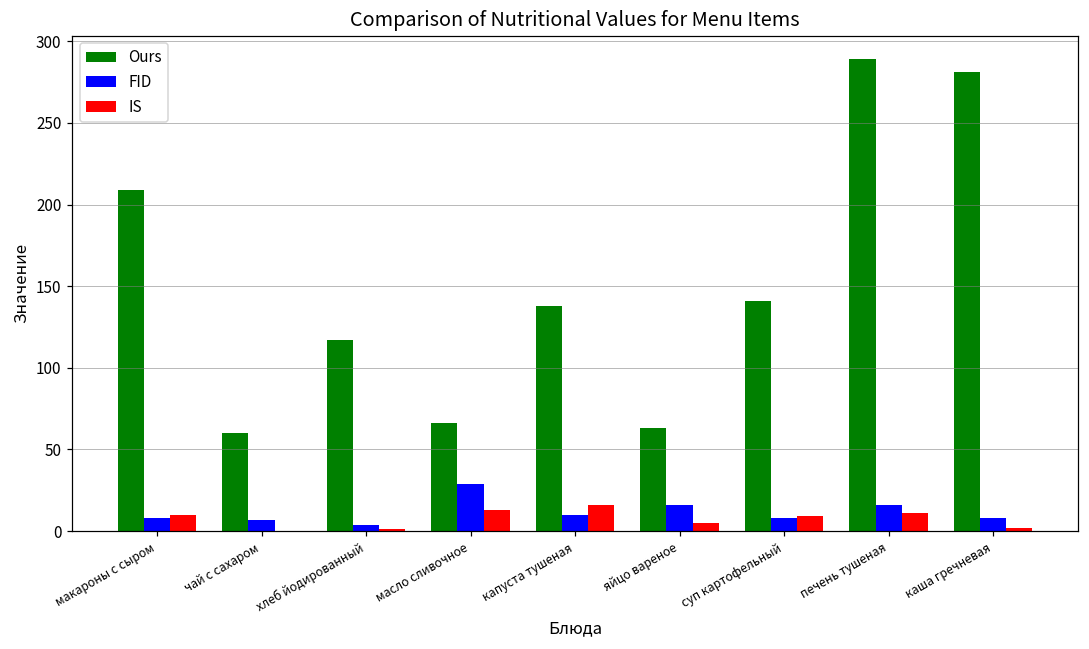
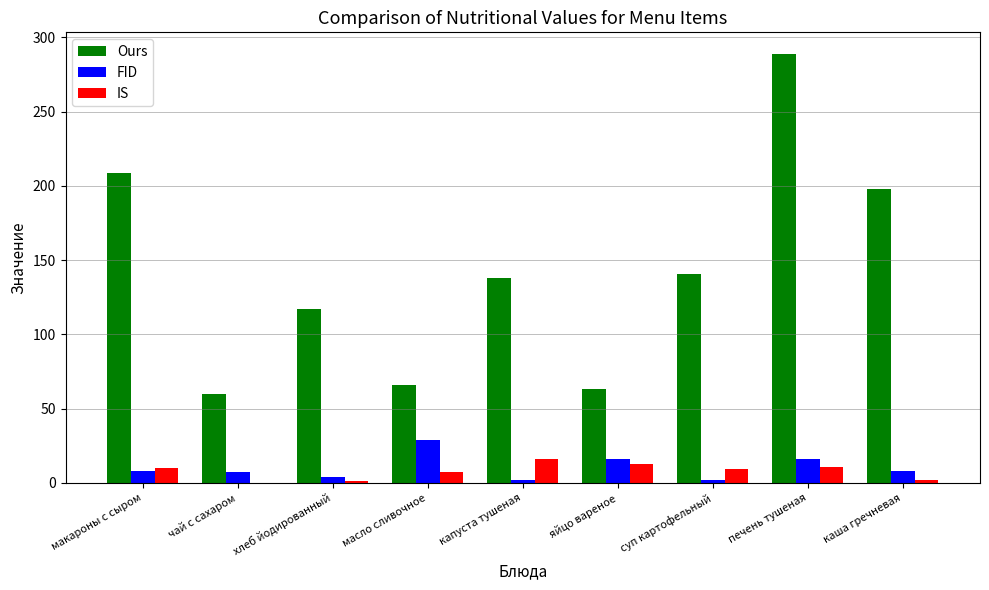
IS, масло сливочное: 13 -> 7
FID, капуста тушеная: 10 -> 2
IS, яйцо вареное: 5 -> 13
FID, суп картофельный: 8 -> 2
Ours, каша гречневая: 281 -> 198
